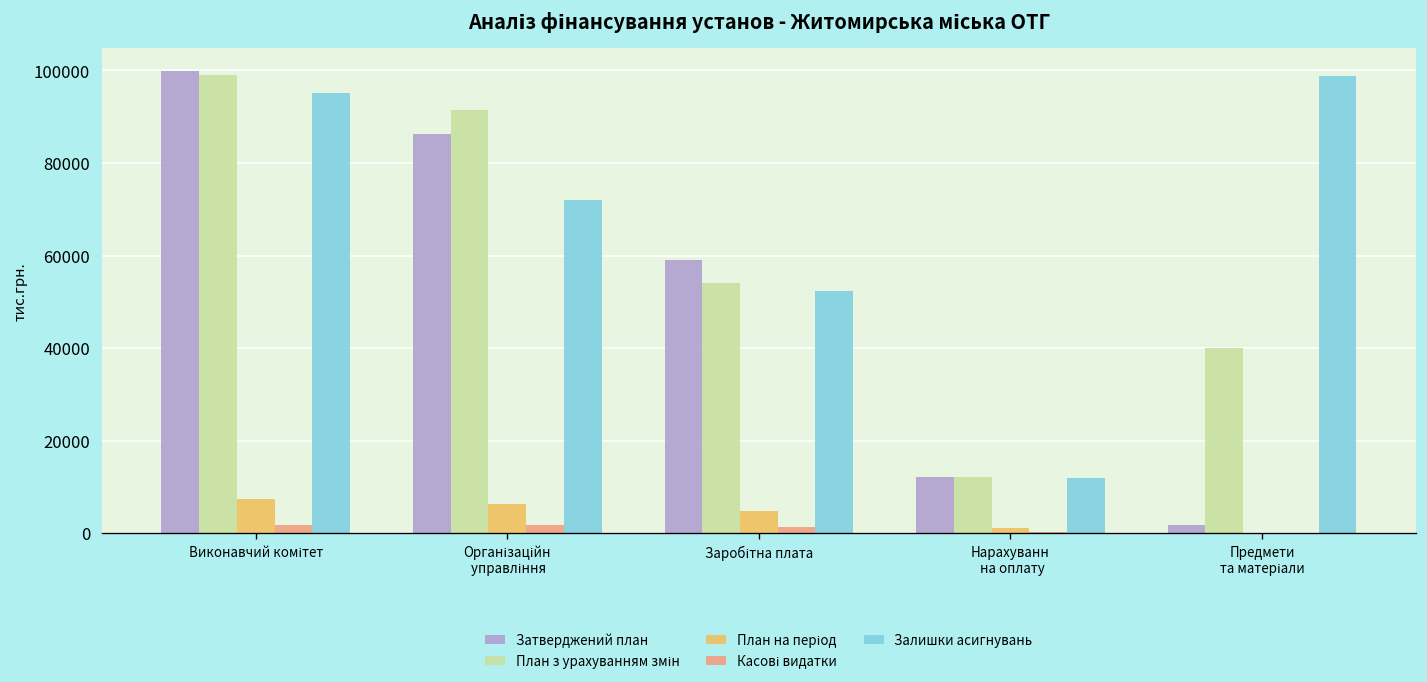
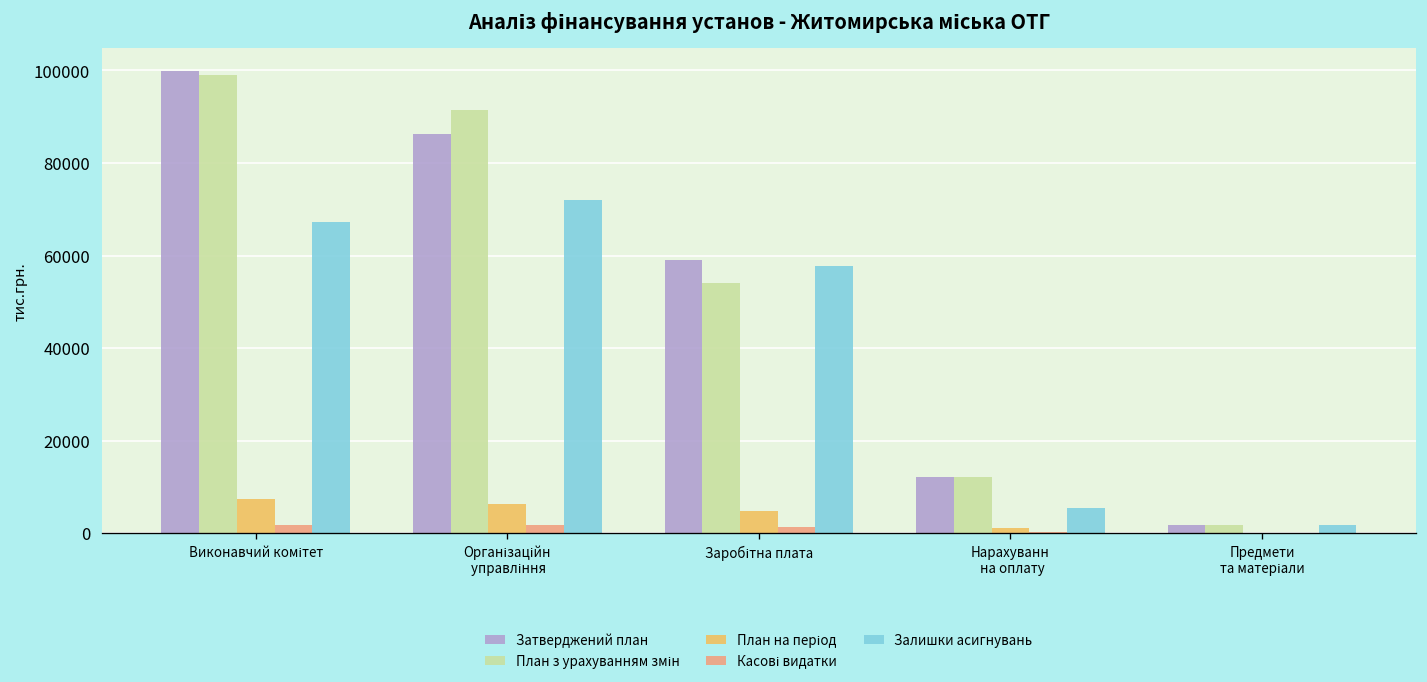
Залишки асигнувань, Виконавчий комітет: 95000 -> 67000
Залишки асигнувань, Заробітна плата: 52000 -> 58000
Залишки асигнувань, Нарахуванн на оплату: 12000 -> 5000
План з урахуванням змін, Предмети та матеріали: 40000 -> 2000
Залишки асигнувань, Предмети та матеріали: 99000 -> 2000
